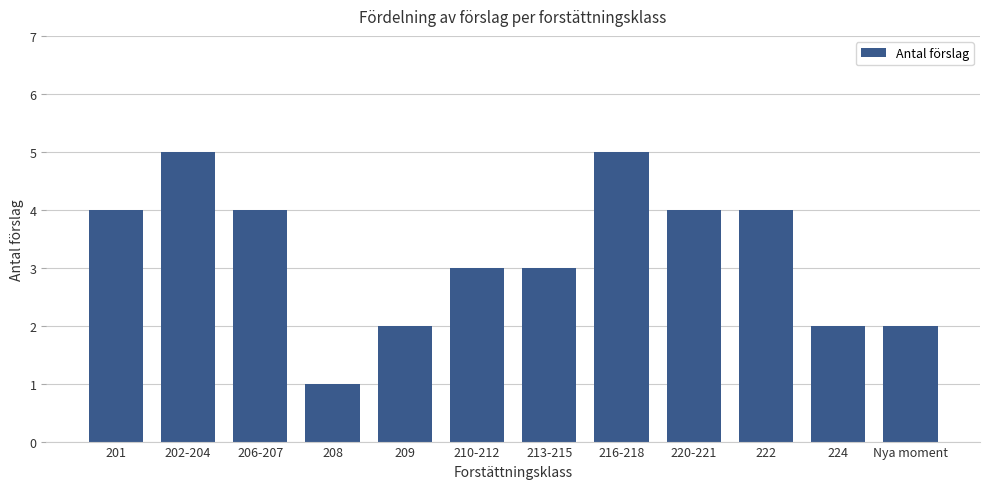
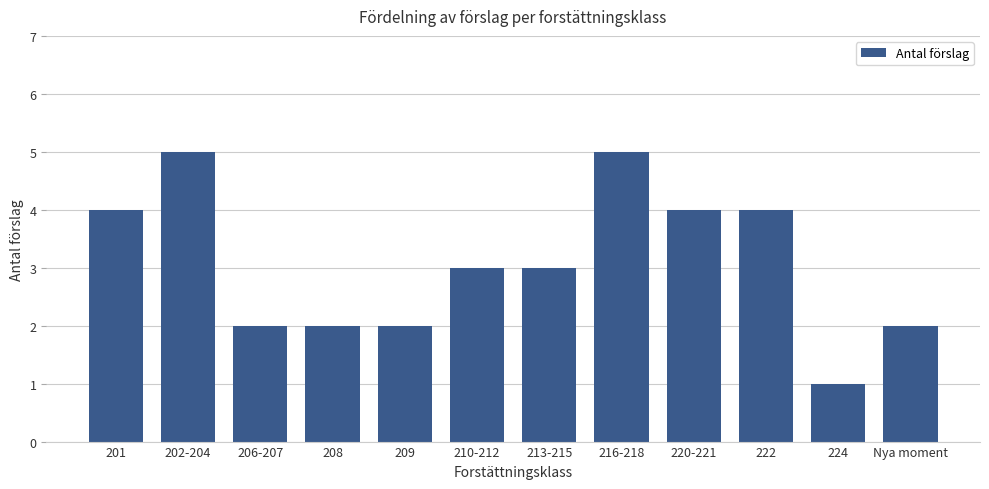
206-207: 4 -> 2
208: 1 -> 2
224: 2 -> 1
